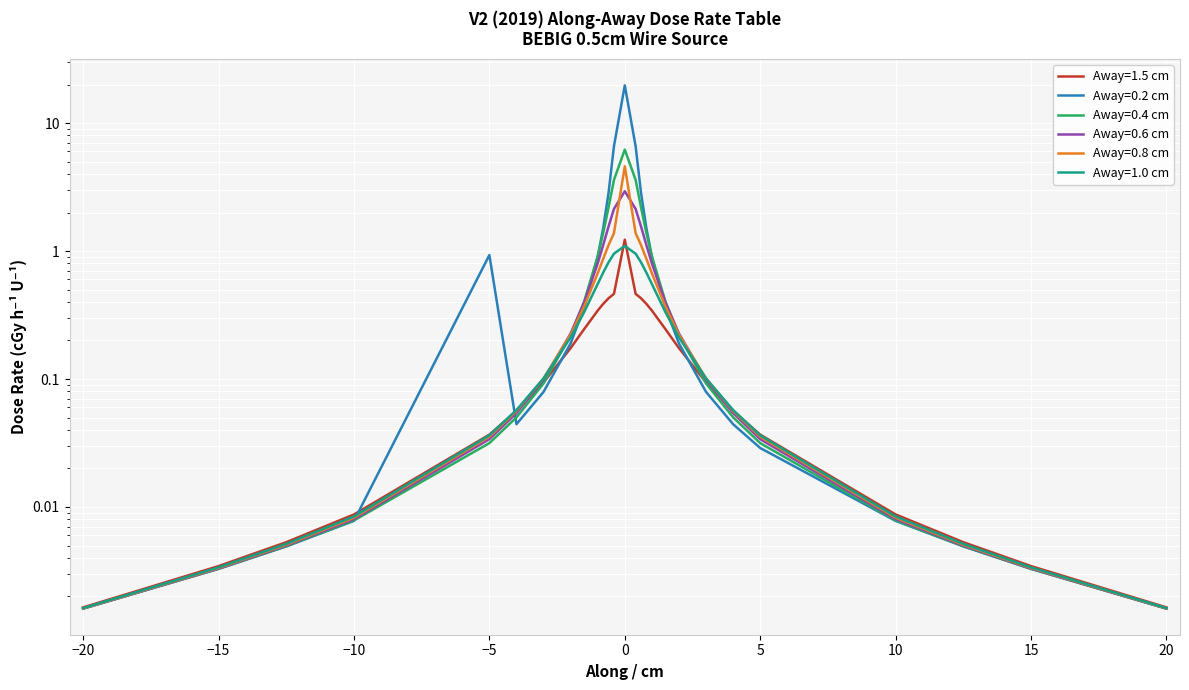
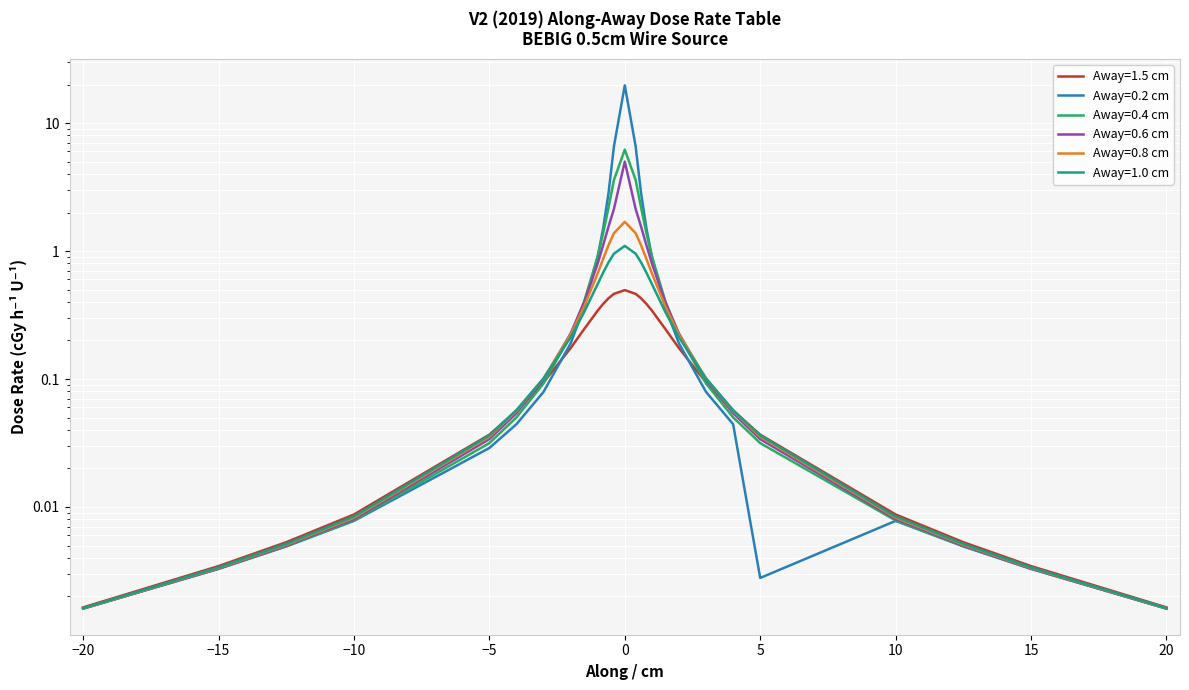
Away=0.2 cm, −5: 0.9 -> 0.029
Away=1.5 cm, 0: 1.2 -> 0.50
Away=0.6 cm, 0: 2.9 -> 5.0
Away=0.8 cm, 0: 4.6 -> 1.7
Away=0.2 cm, 5: 0.029 -> 0.0028
